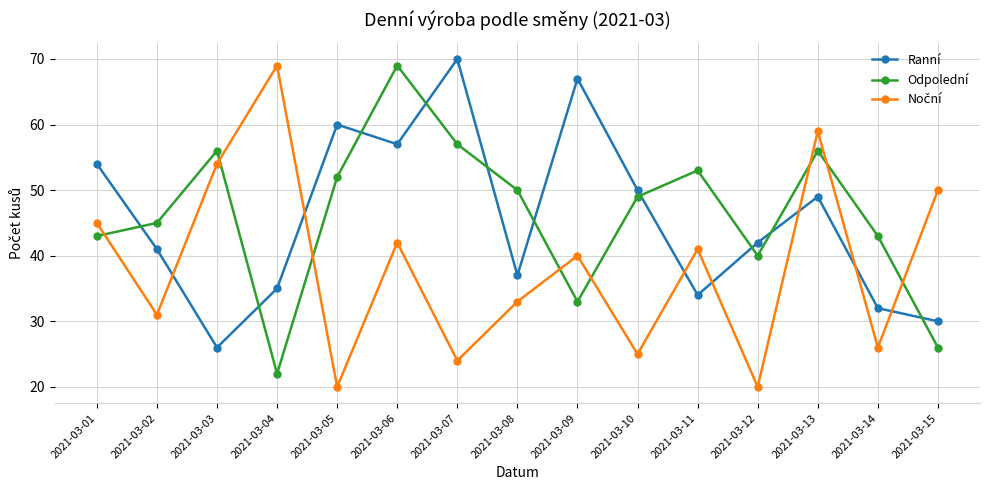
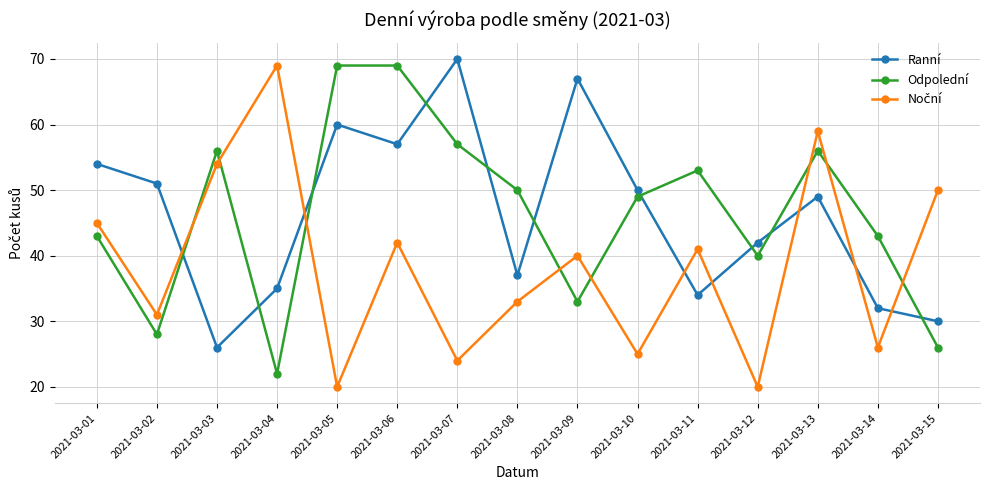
Ranní, 2021-03-02: 41 -> 51
Odpolední, 2021-03-02: 45 -> 28
Odpolední, 2021-03-05: 52 -> 69
